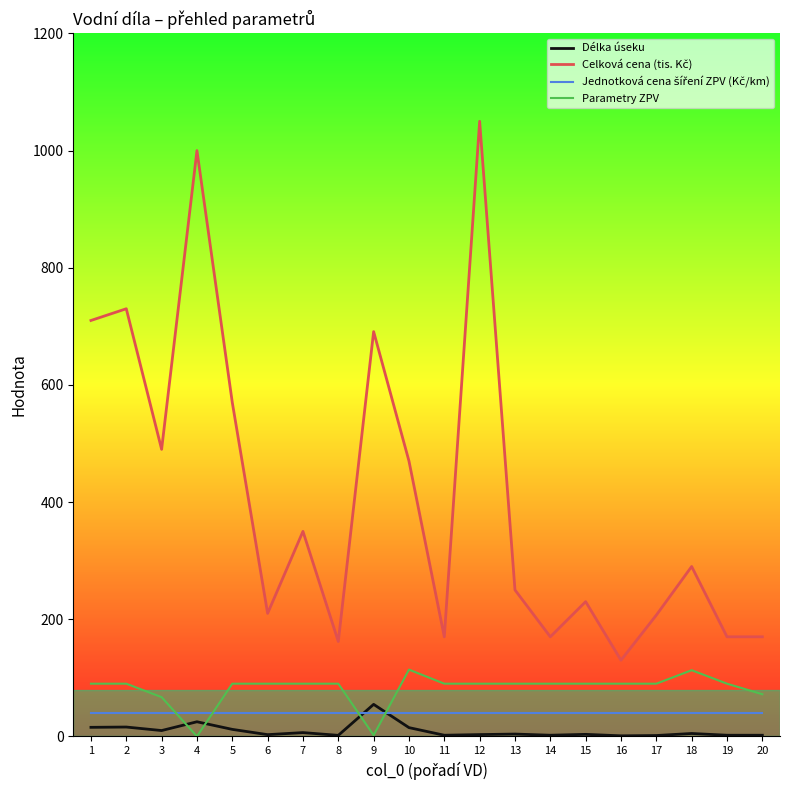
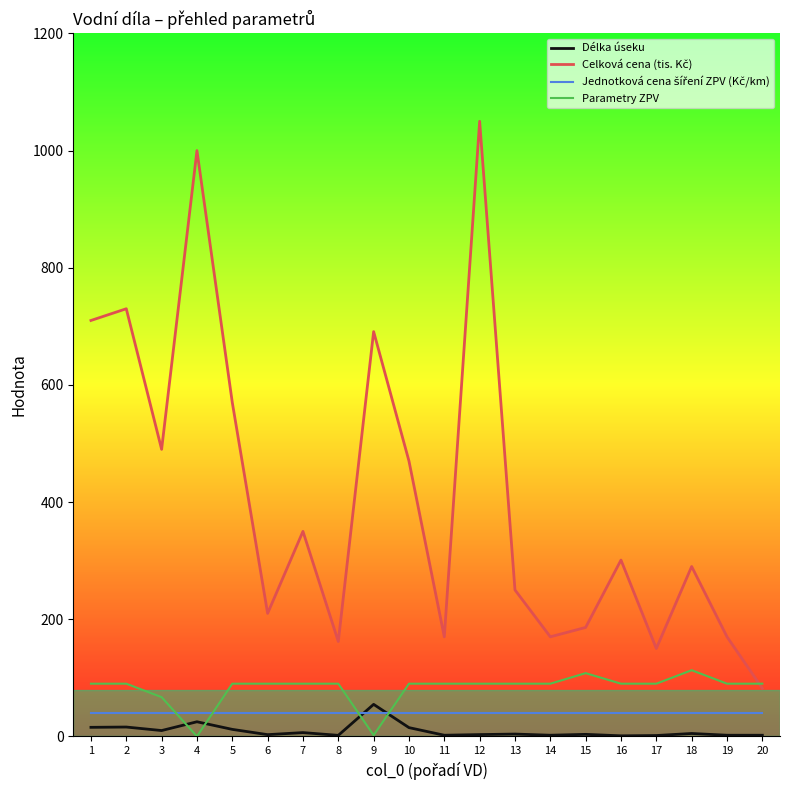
Parametry ZPV, 10: 110 -> 90
Celková cena (tis. Kč), 15: 230 -> 190
Parametry ZPV, 15: 90 -> 110
Celková cena (tis. Kč), 16: 130 -> 300
Celková cena (tis. Kč), 17: 210 -> 150
Celková cena (tis. Kč), 20: 170 -> 80
Parametry ZPV, 20: 70 -> 90
